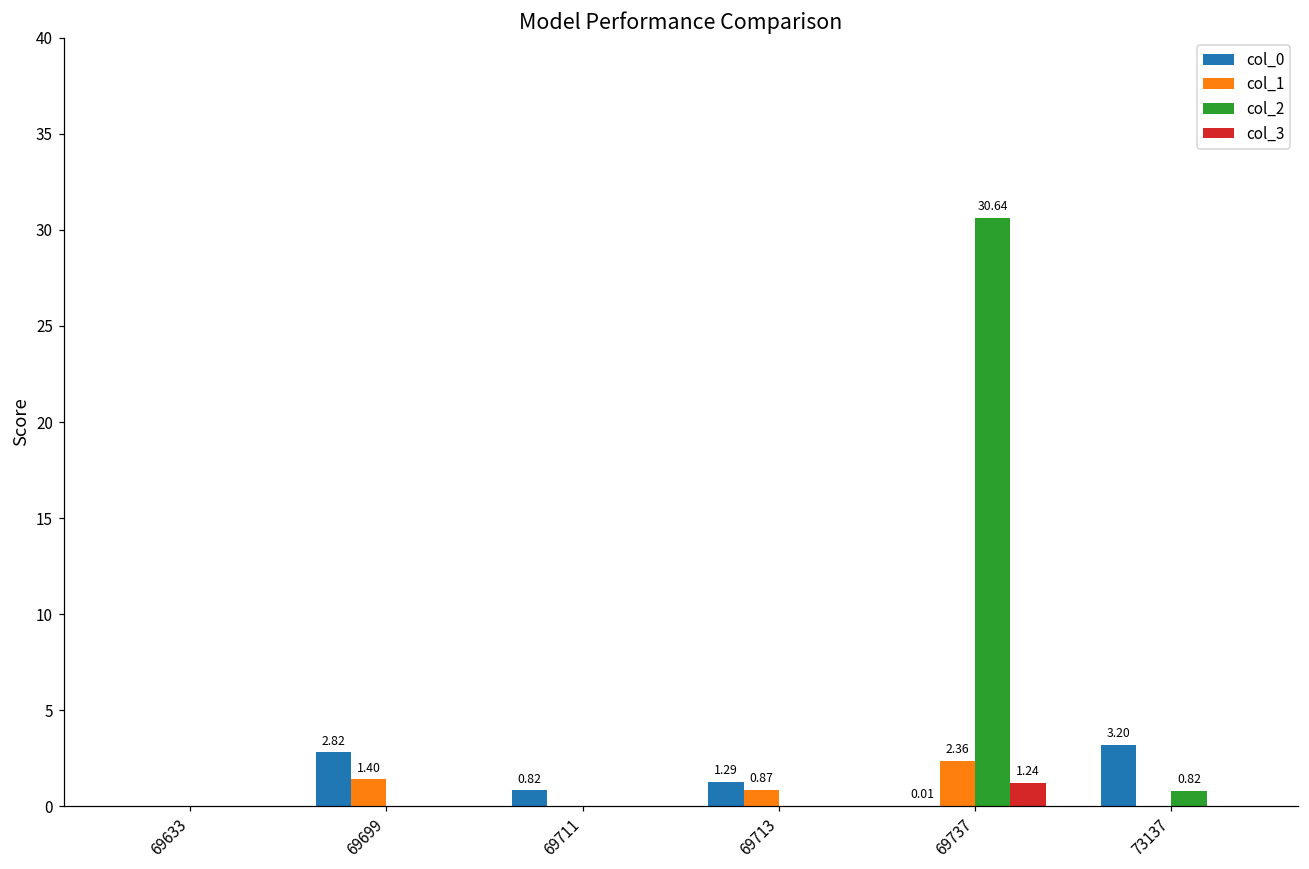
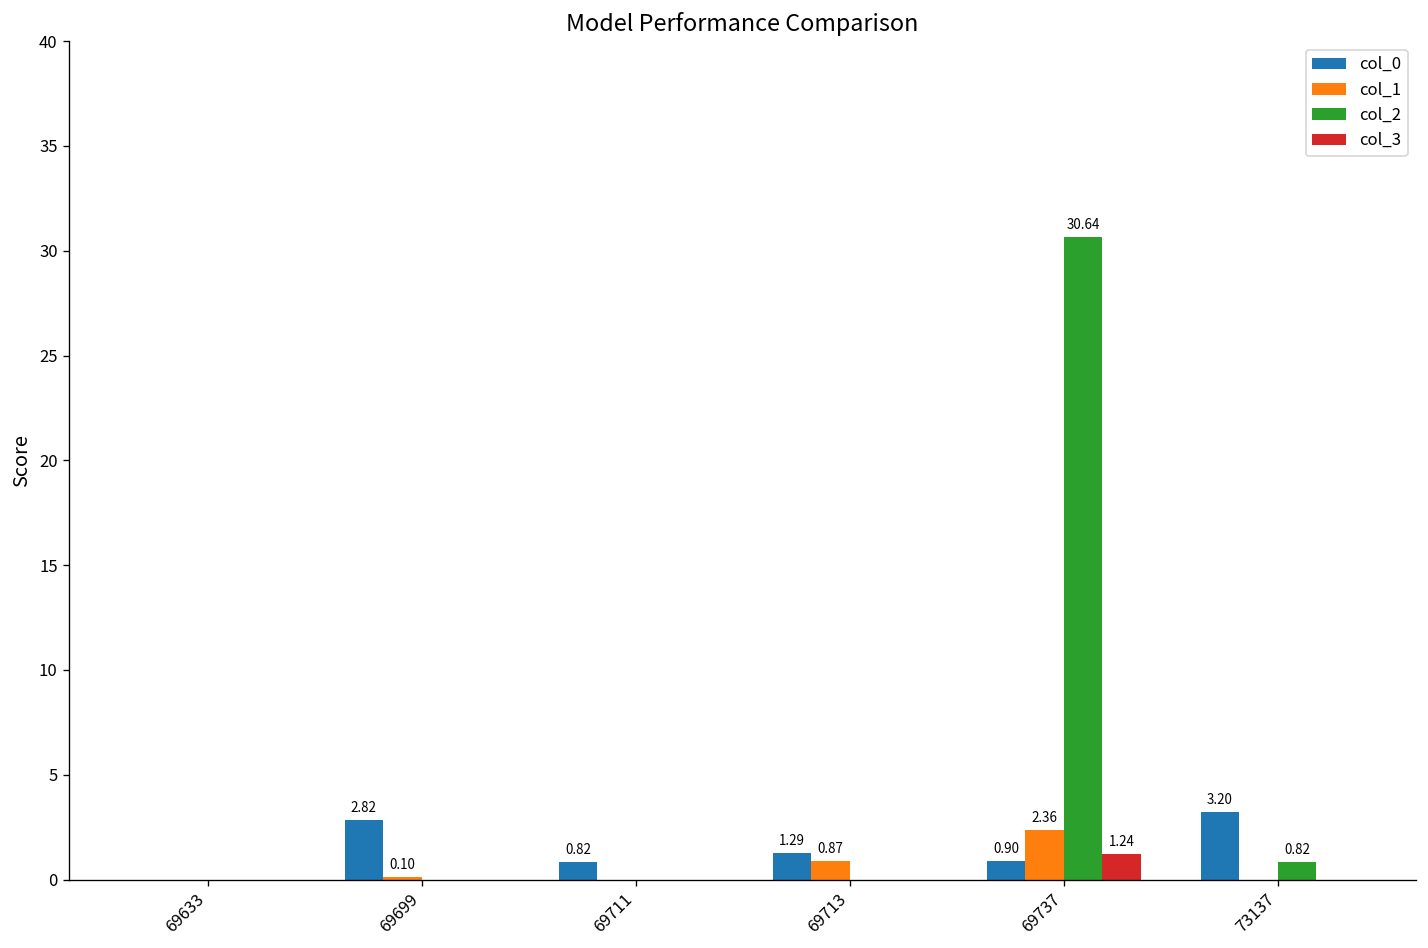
col_1, 69699: 1.40 -> 0.10
col_0, 69737: 0.01 -> 0.90
